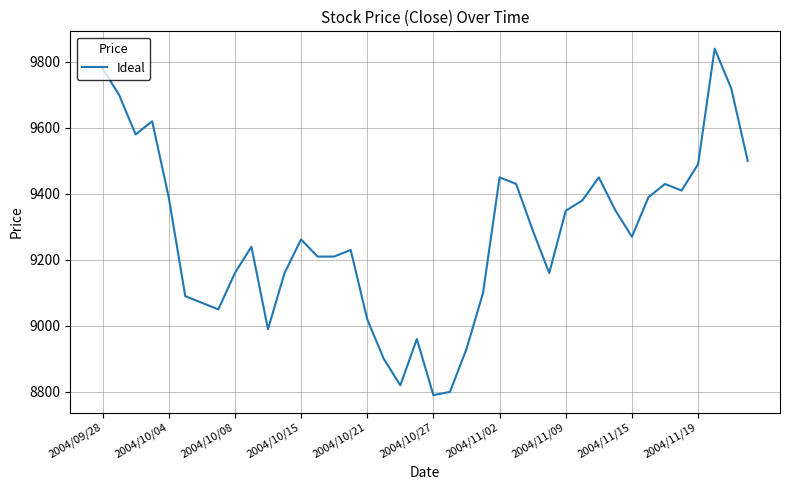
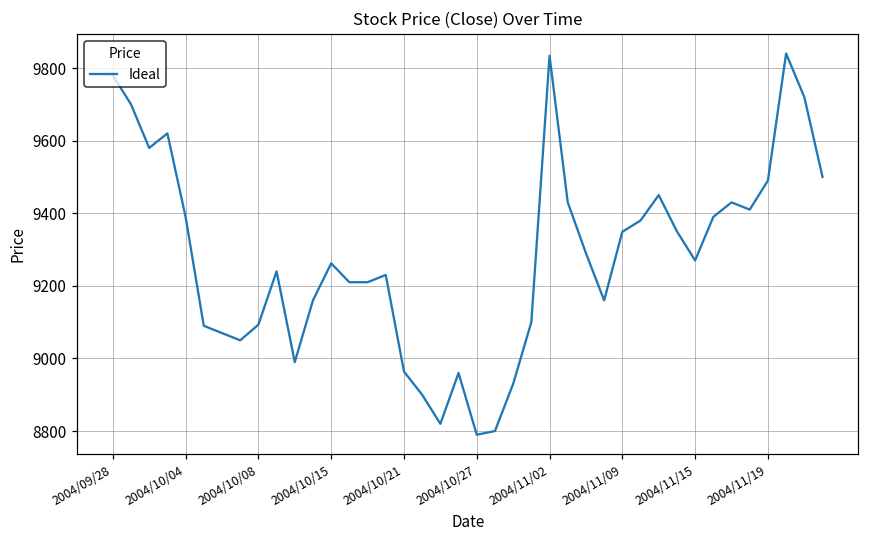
2004/10/08: 9160 -> 9090
2004/10/21: 9020 -> 8960
2004/11/02: 9450 -> 9830
